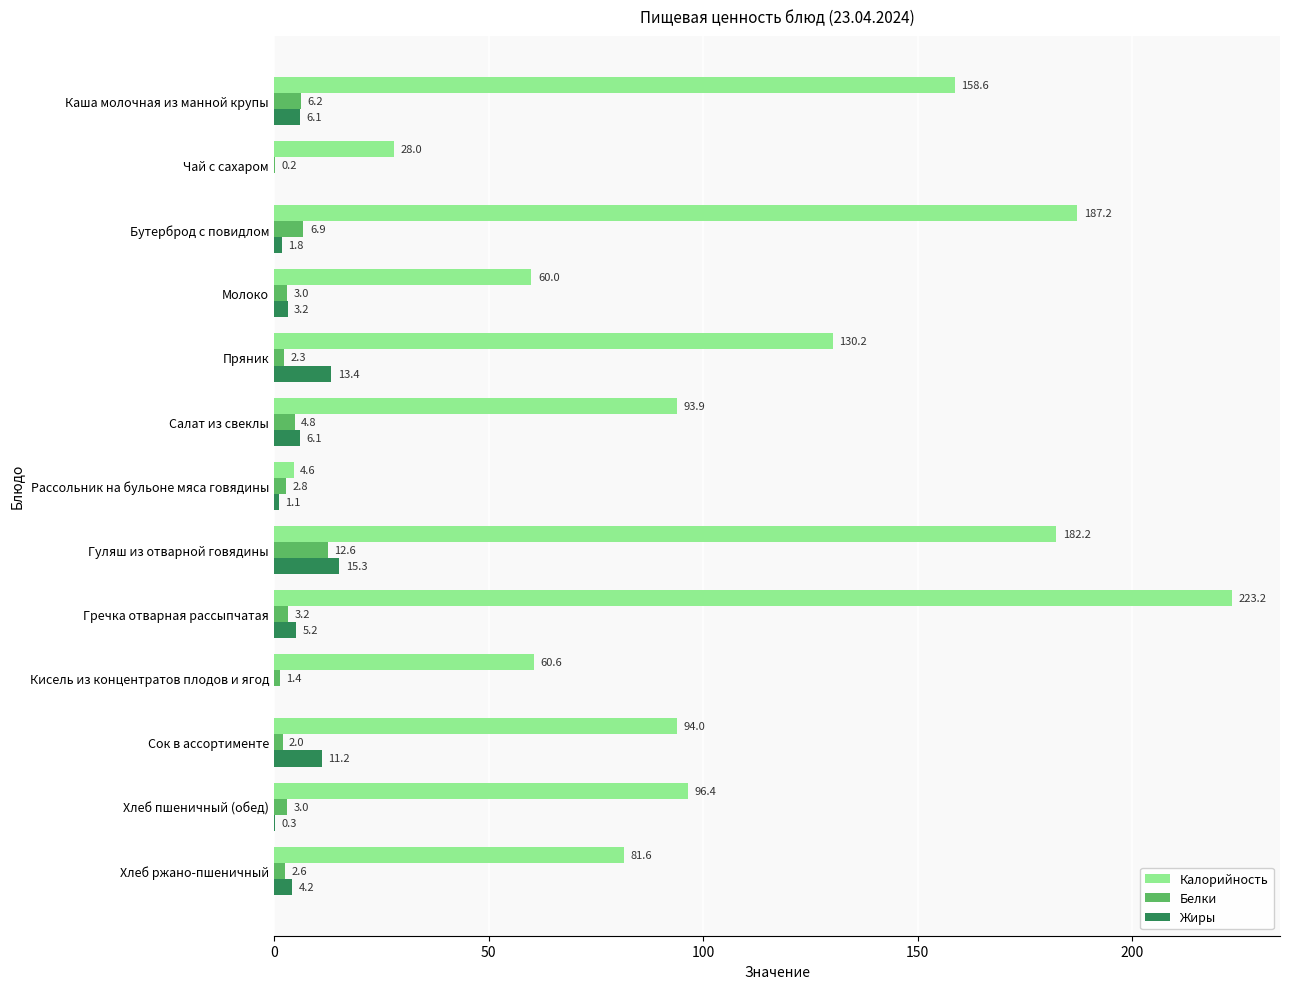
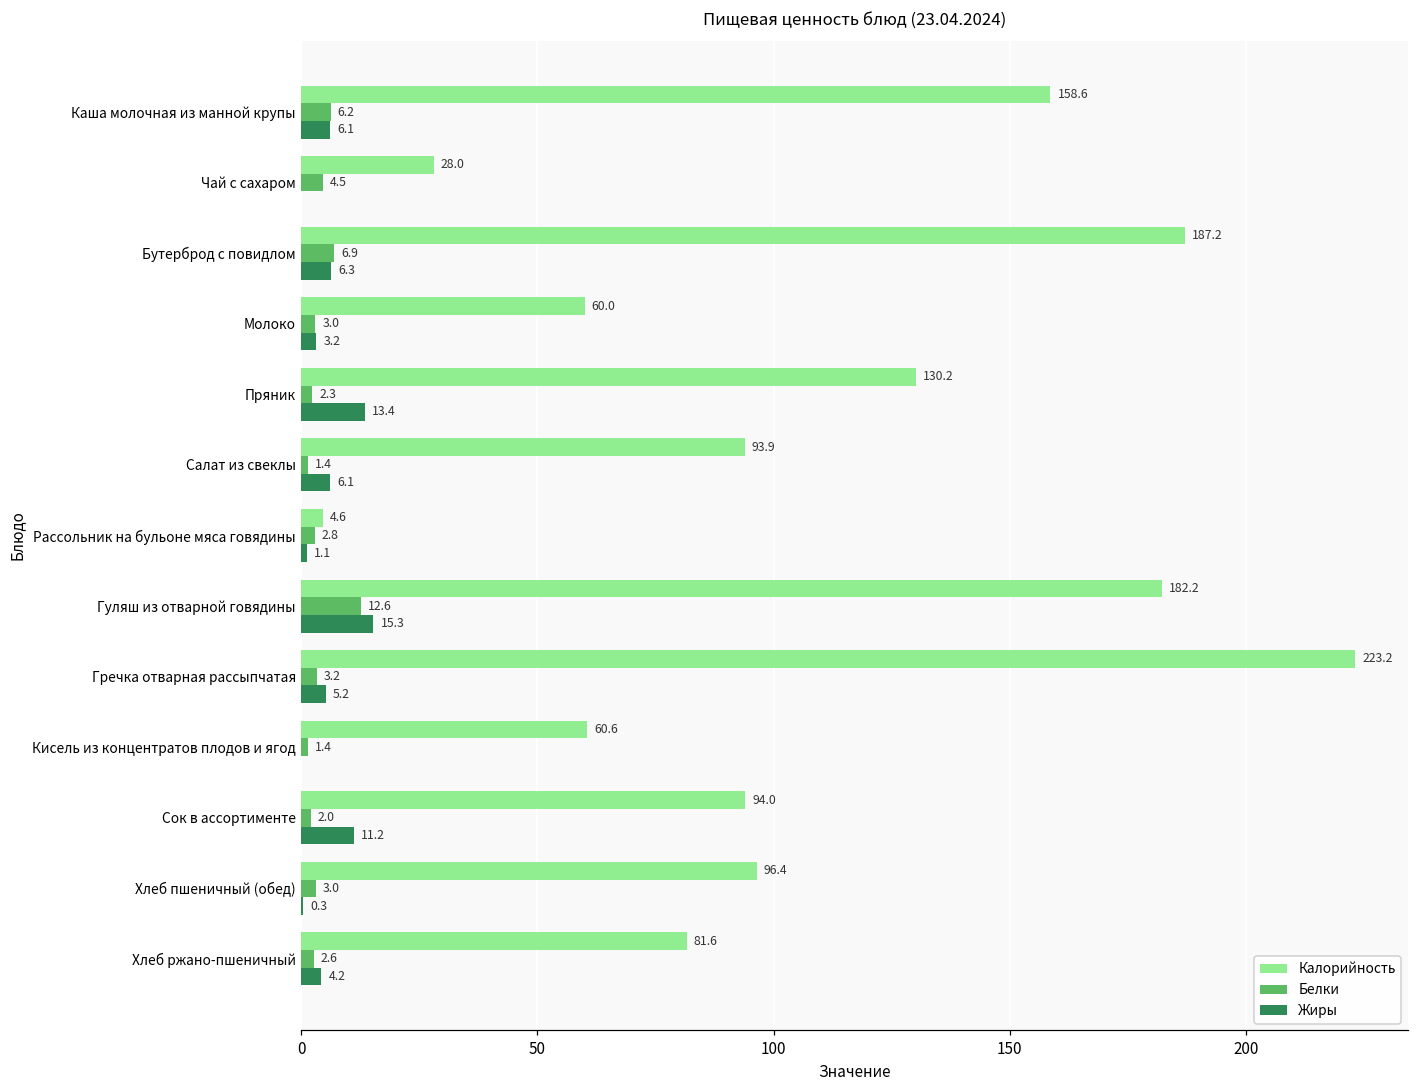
Белки, Чай с сахаром: 0.2 -> 4.5
Жиры, Бутерброд с повидлом: 1.8 -> 6.3
Белки, Салат из свеклы: 4.8 -> 1.4
